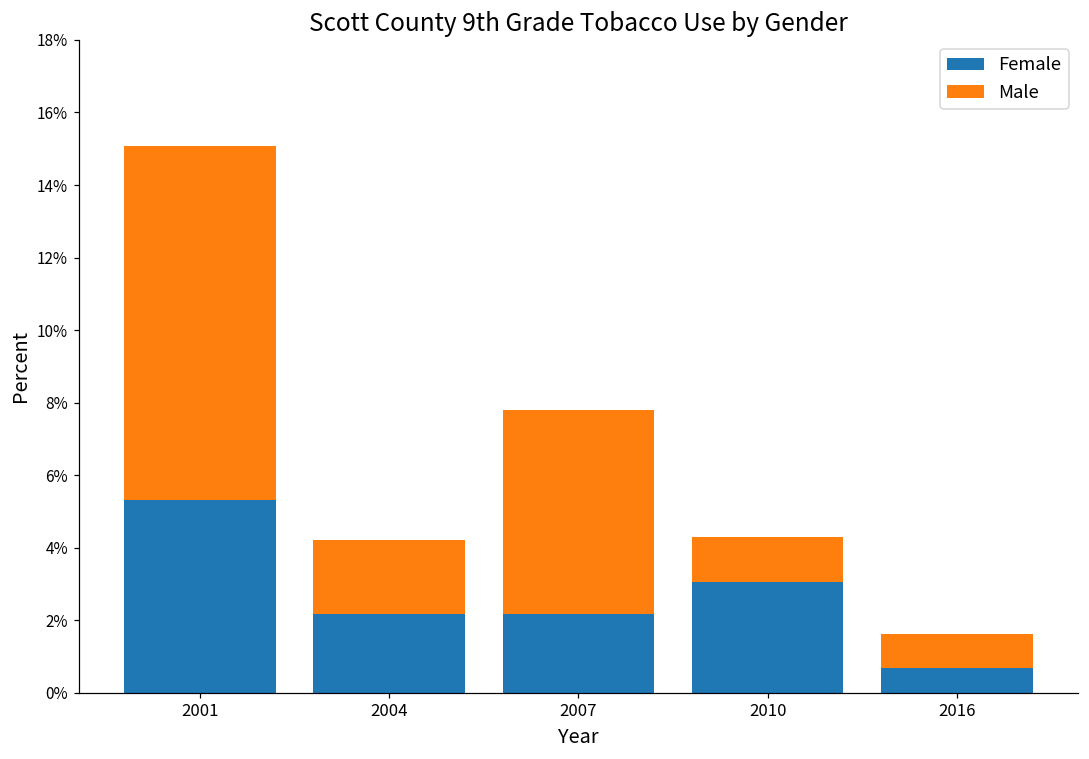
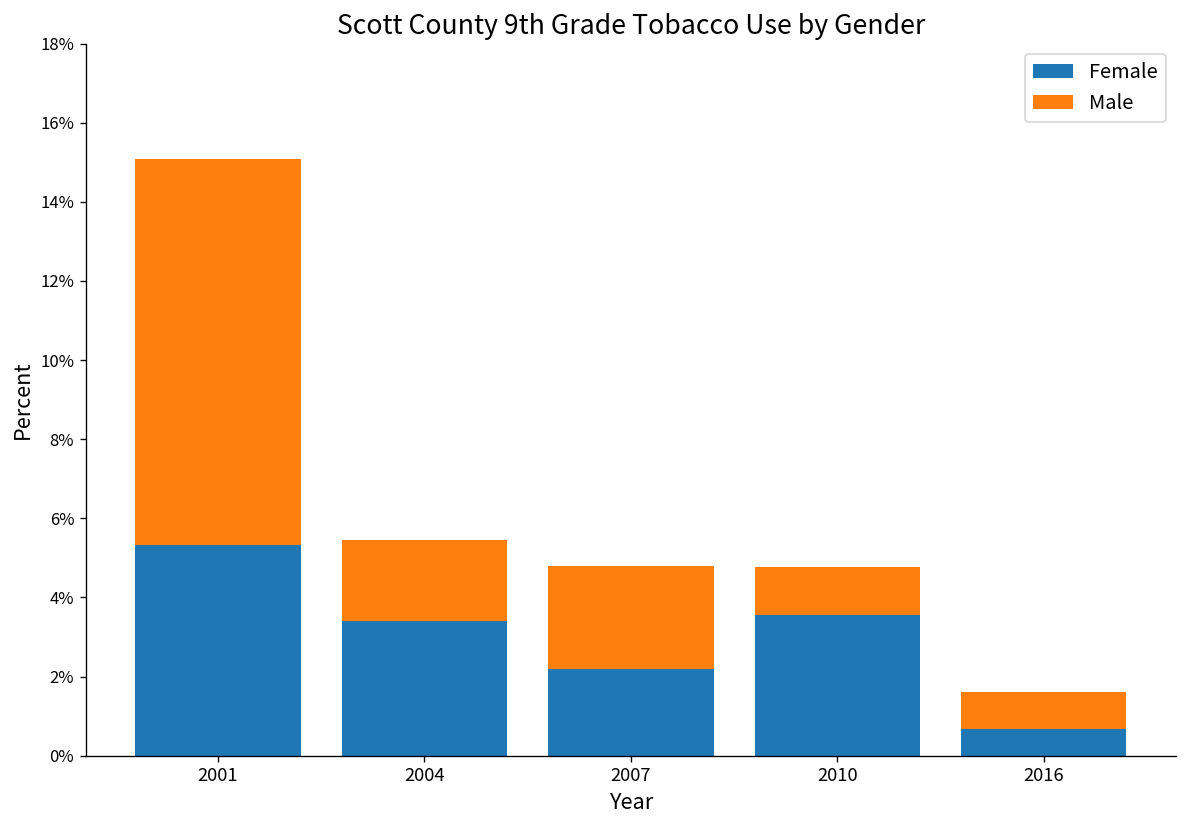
Female, 2004: 2.2% -> 3.4%
Male, 2007: 5.6% -> 2.6%
Female, 2010: 3.1% -> 3.5%
